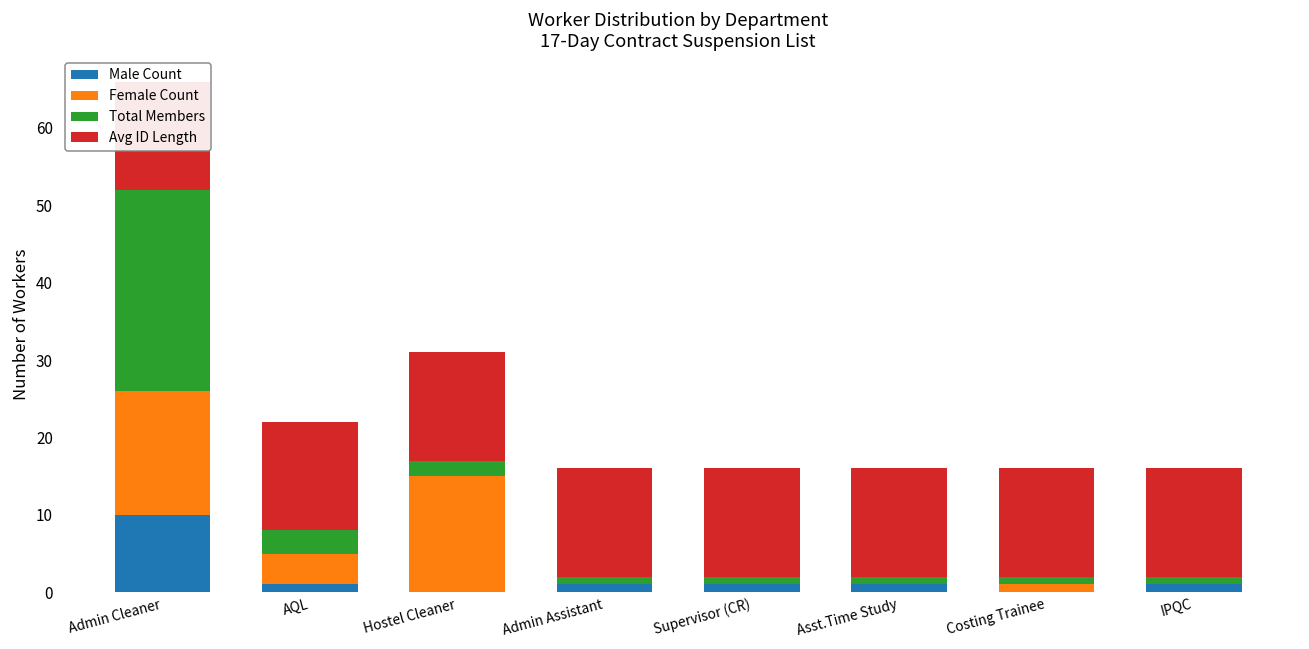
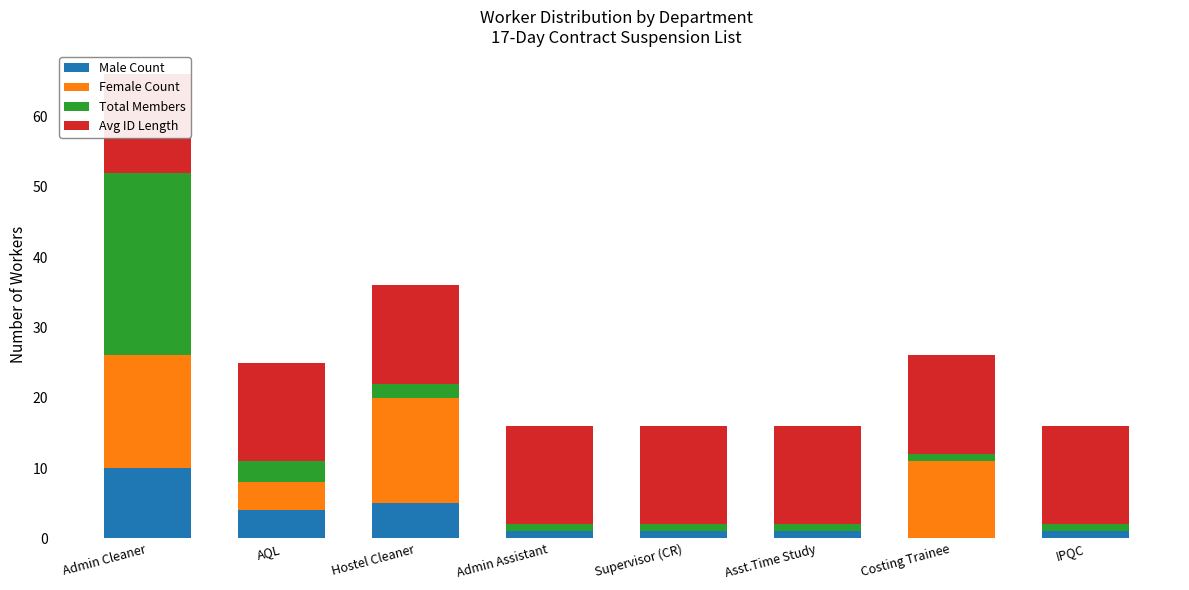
Male Count, AQL: 1 -> 4
Male Count, Hostel Cleaner: 0 -> 5
Female Count, Costing Trainee: 1 -> 11
